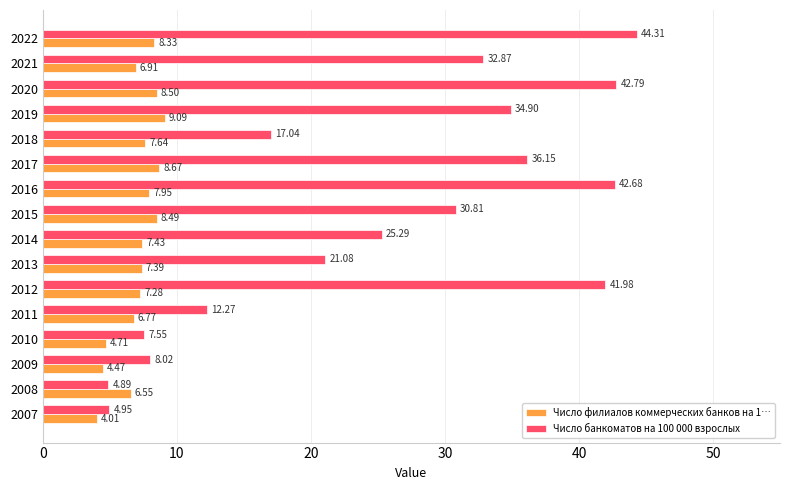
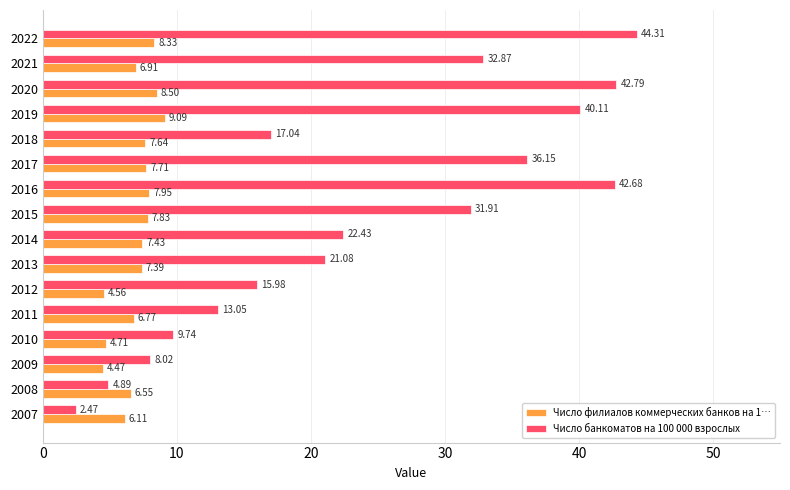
Число банкоматов на 100 000 взрослых, 2019: 34.90 -> 40.11
Число филиалов коммерческих банков на 1…, 2017: 8.67 -> 7.71
Число банкоматов на 100 000 взрослых, 2015: 30.81 -> 31.91
Число филиалов коммерческих банков на 1…, 2015: 8.49 -> 7.83
Число банкоматов на 100 000 взрослых, 2014: 25.29 -> 22.43
Число банкоматов на 100 000 взрослых, 2012: 41.98 -> 15.98
Число филиалов коммерческих банков на 1…, 2012: 7.28 -> 4.56
Число банкоматов на 100 000 взрослых, 2011: 12.27 -> 13.05
Число банкоматов на 100 000 взрослых, 2010: 7.55 -> 9.74
Число банкоматов на 100 000 взрослых, 2007: 4.95 -> 2.47
Число филиалов коммерческих банков на 1…, 2007: 4.01 -> 6.11
